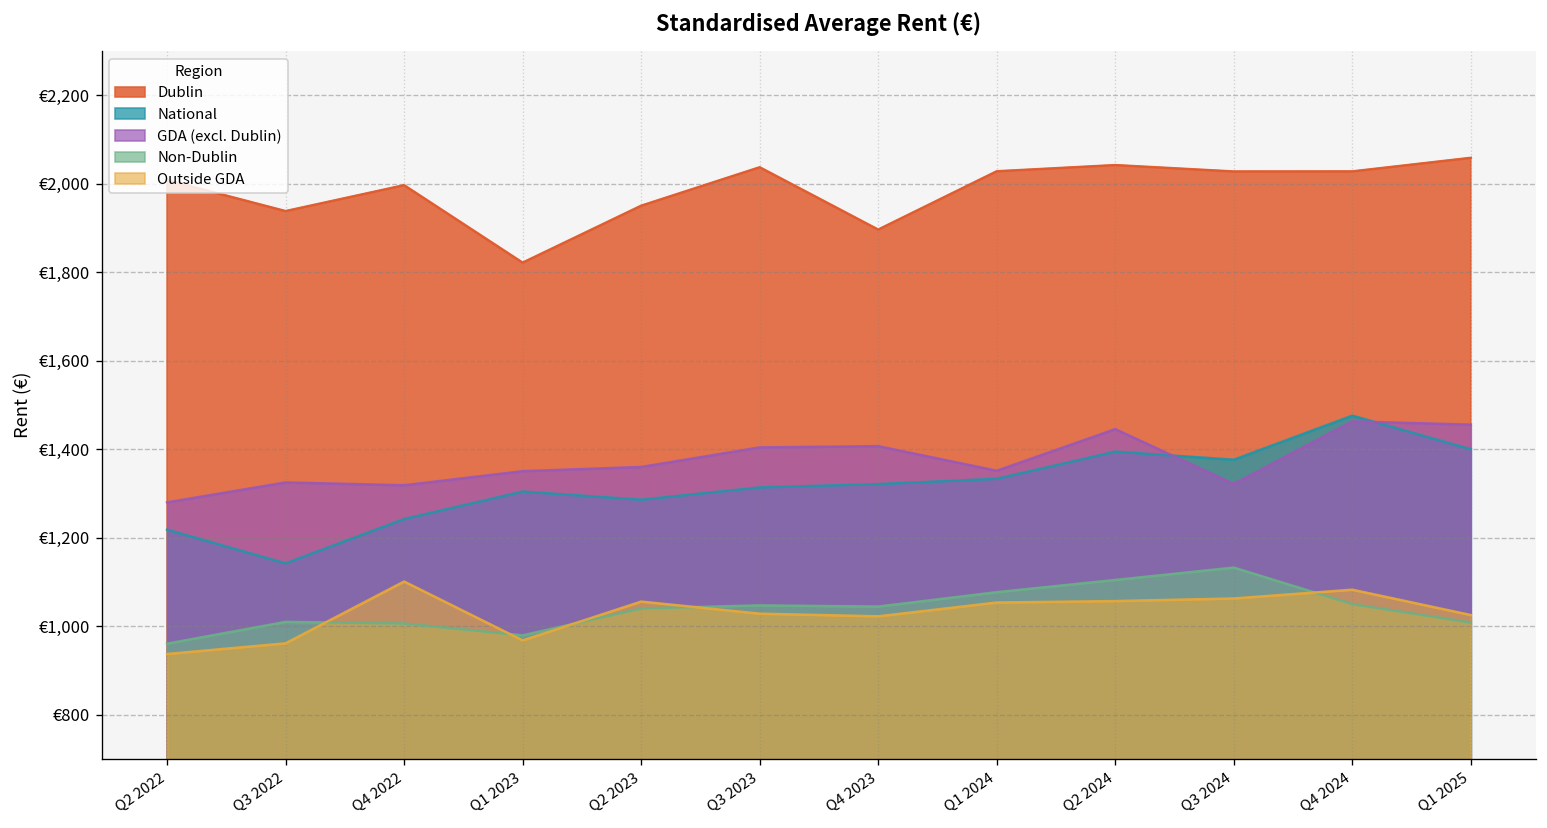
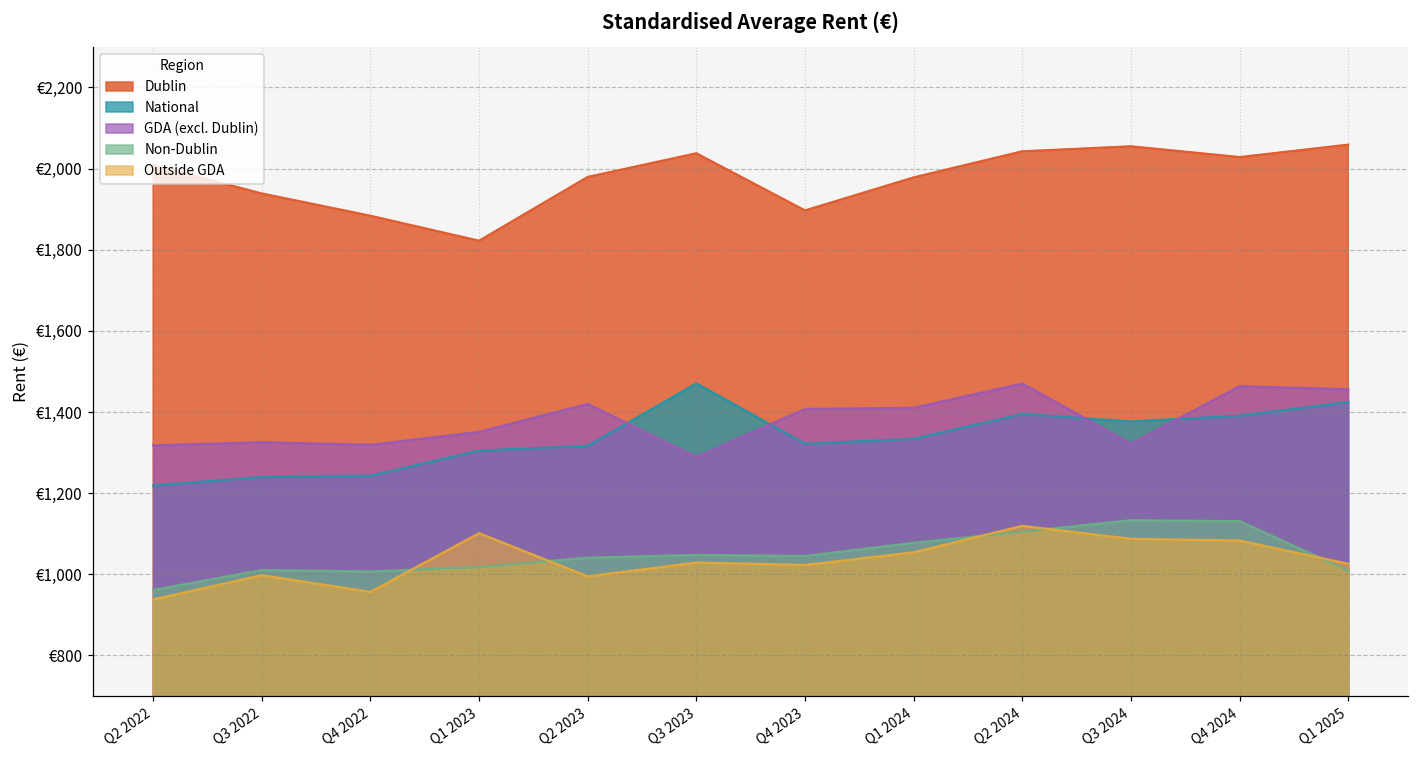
GDA (excl. Dublin), Q2 2022: €1,280 -> €1,320
National, Q3 2022: €1,140 -> €1,240
Outside GDA, Q3 2022: €960 -> €1,000
Dublin, Q4 2022: €2,000 -> €1,880
Outside GDA, Q4 2022: €1,100 -> €960
Non-Dublin, Q1 2023: €980 -> €1,020
Outside GDA, Q1 2023: €970 -> €1,100
Dublin, Q2 2023: €1,950 -> €1,980
National, Q2 2023: €1,290 -> €1,320
GDA (excl. Dublin), Q2 2023: €1,360 -> €1,420
Outside GDA, Q2 2023: €1,060 -> €990
National, Q3 2023: €1,310 -> €1,470
GDA (excl. Dublin), Q3 2023: €1,400 -> €1,290
Dublin, Q1 2024: €2,030 -> €1,980
GDA (excl. Dublin), Q1 2024: €1,350 -> €1,410
GDA (excl. Dublin), Q2 2024: €1,450 -> €1,470
Outside GDA, Q2 2024: €1,060 -> €1,120
Dublin, Q3 2024: €2,030 -> €2,050
Outside GDA, Q3 2024: €1,060 -> €1,090
National, Q4 2024: €1,480 -> €1,390
Non-Dublin, Q4 2024: €1,050 -> €1,130
National, Q1 2025: €1,400 -> €1,420
